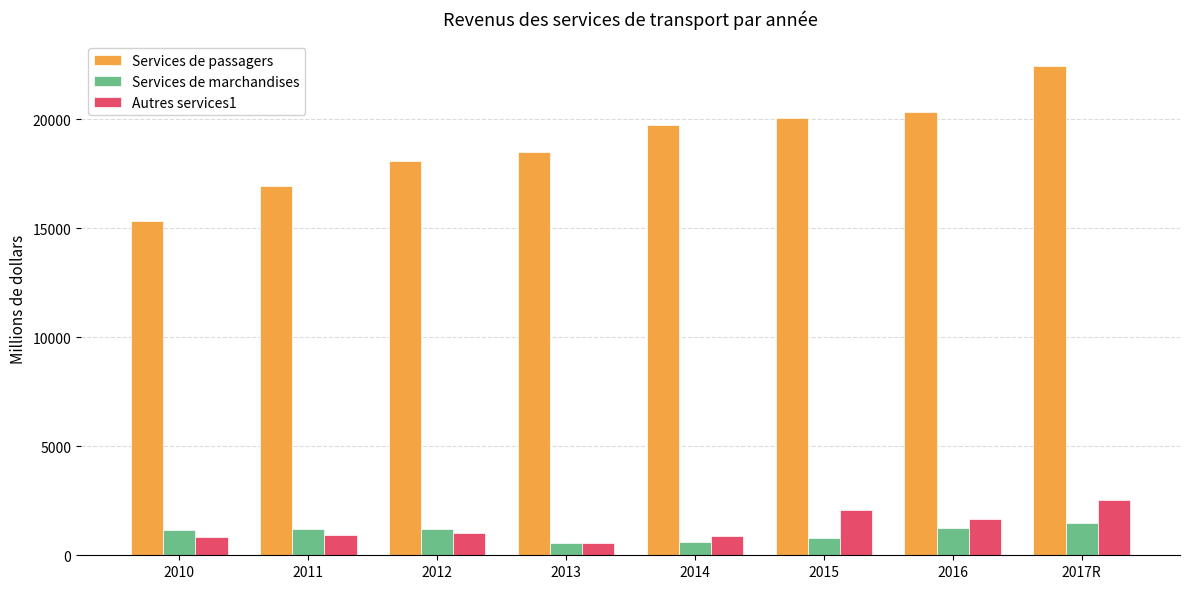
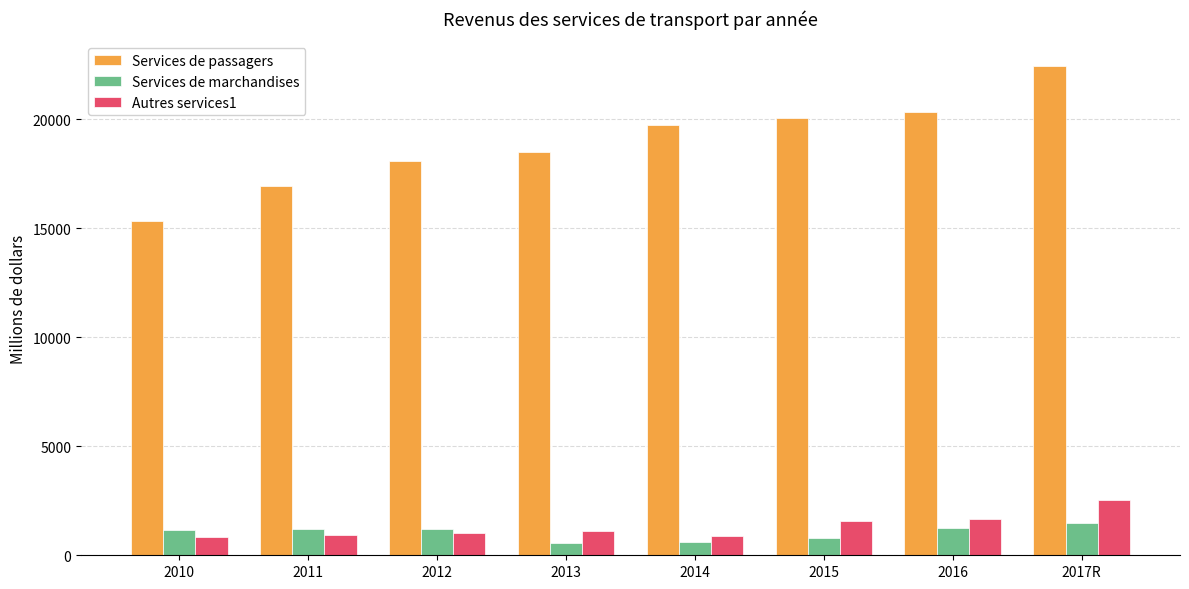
Autres services1, 2013: 600 -> 1100
Autres services1, 2015: 2100 -> 1600
